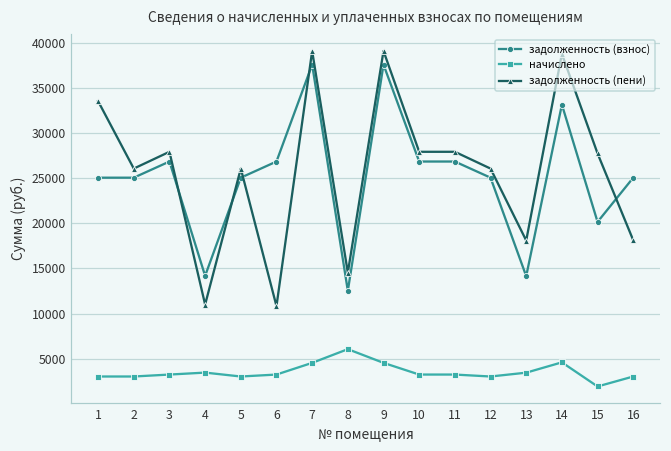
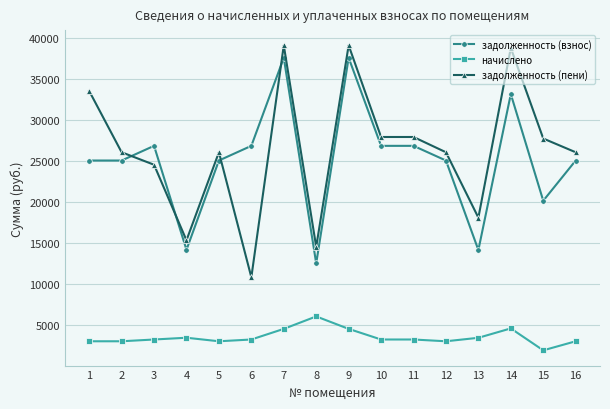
задолженность (пени), 3: 28000 -> 25000
задолженность (пени), 4: 11000 -> 15000
задолженность (пени), 16: 18000 -> 26000
